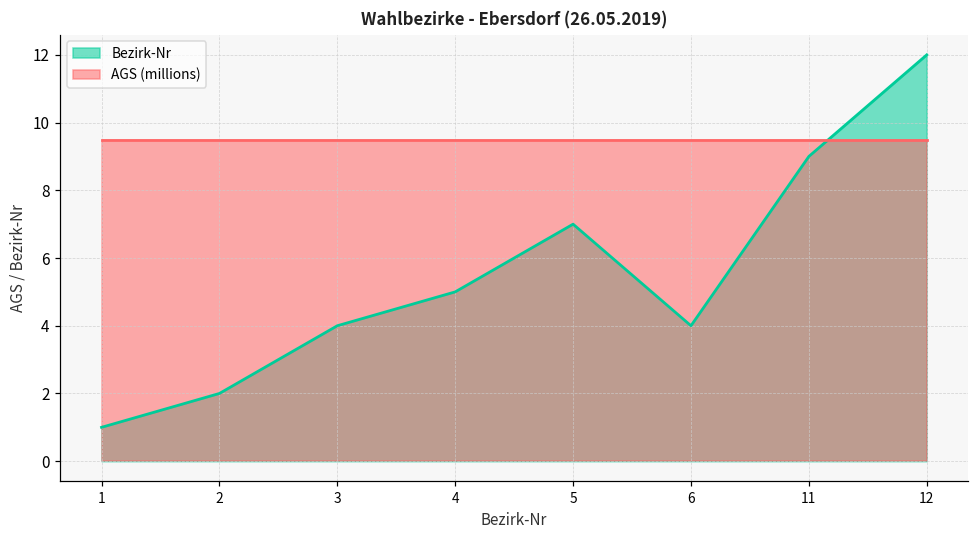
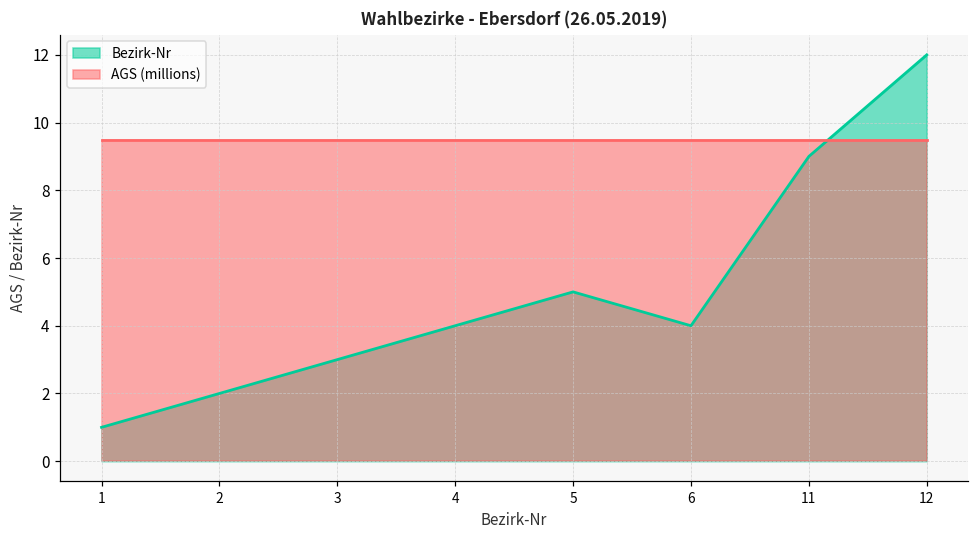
Bezirk-Nr, 3: 4 -> 3
Bezirk-Nr, 4: 5 -> 4
Bezirk-Nr, 5: 7 -> 5
